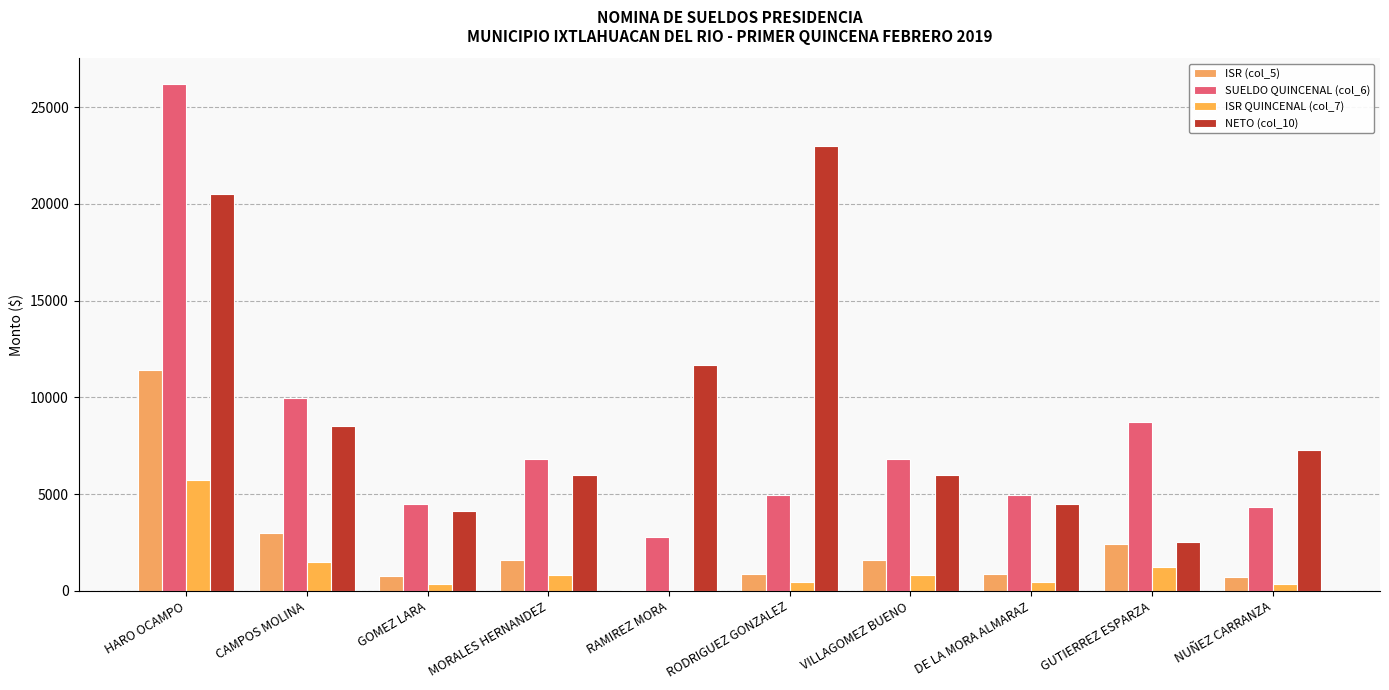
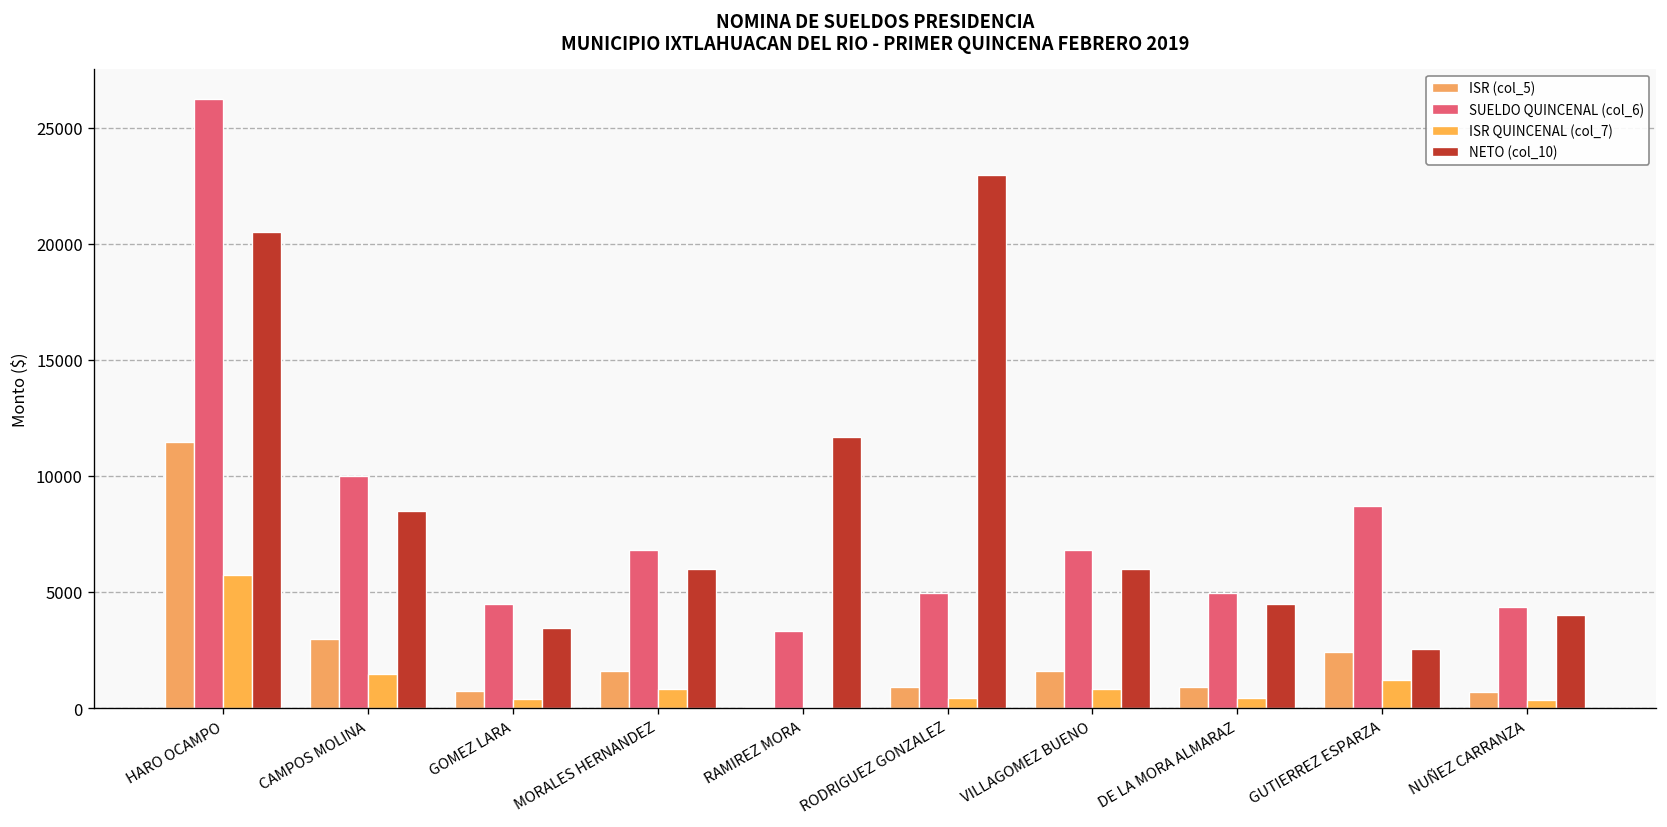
NETO (col_10), GOMEZ LARA: 4100 -> 3500
SUELDO QUINCENAL (col_6), RAMIREZ MORA: 2800 -> 3300
NETO (col_10), NUÑEZ CARRANZA: 7300 -> 4000
